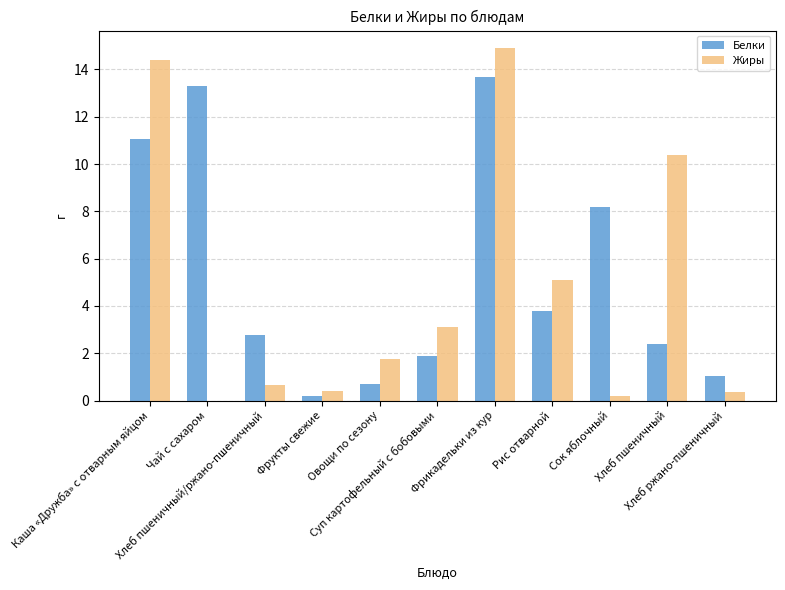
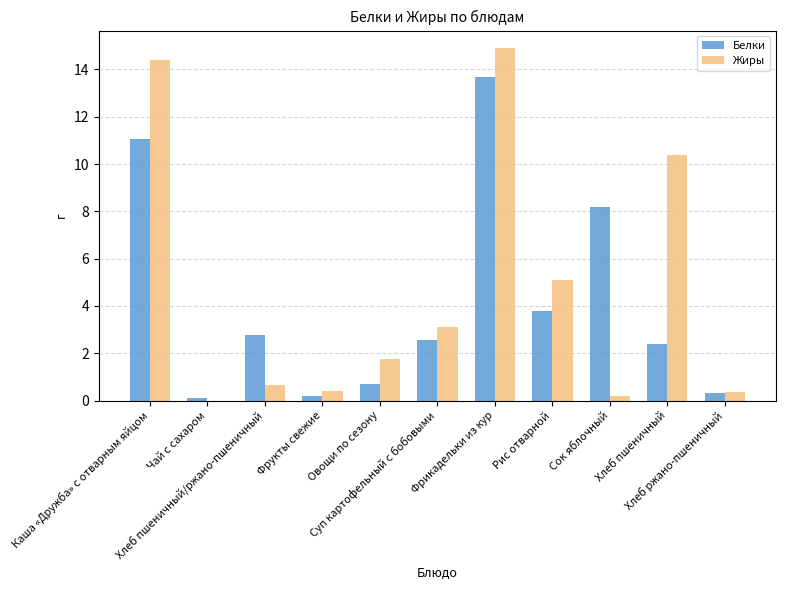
Белки, Чай с сахаром: 13.3 -> 0.1
Белки, Суп картофельный с бобовыми: 1.9 -> 2.6
Белки, Хлеб ржано-пшеничный: 1.1 -> 0.3
